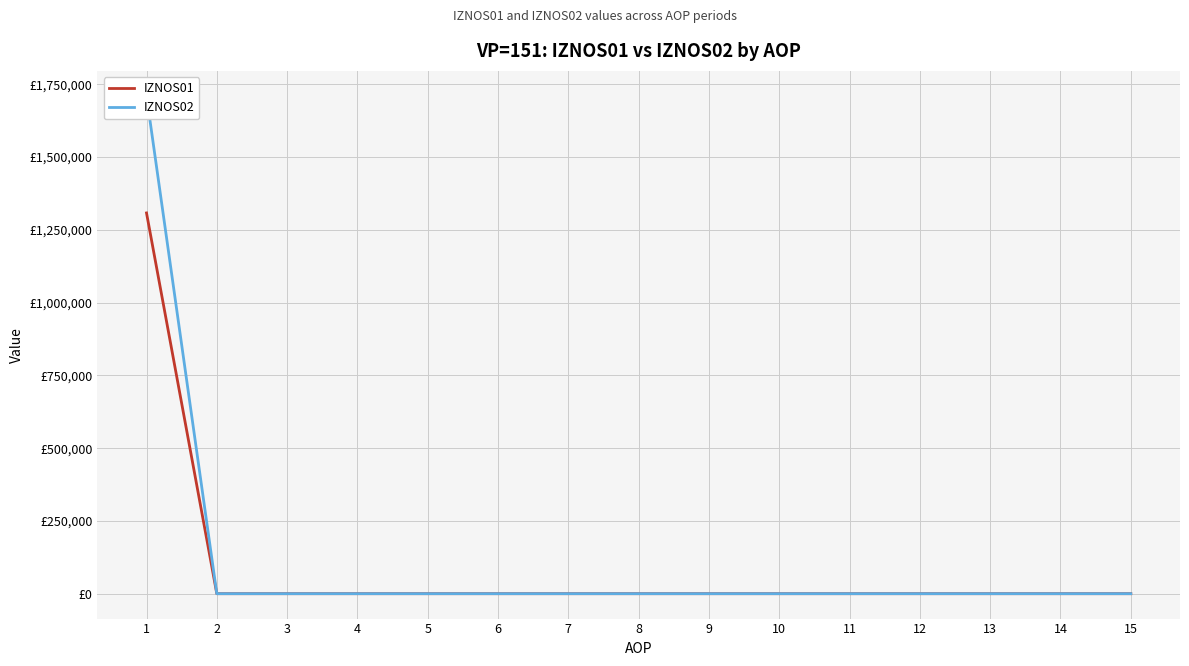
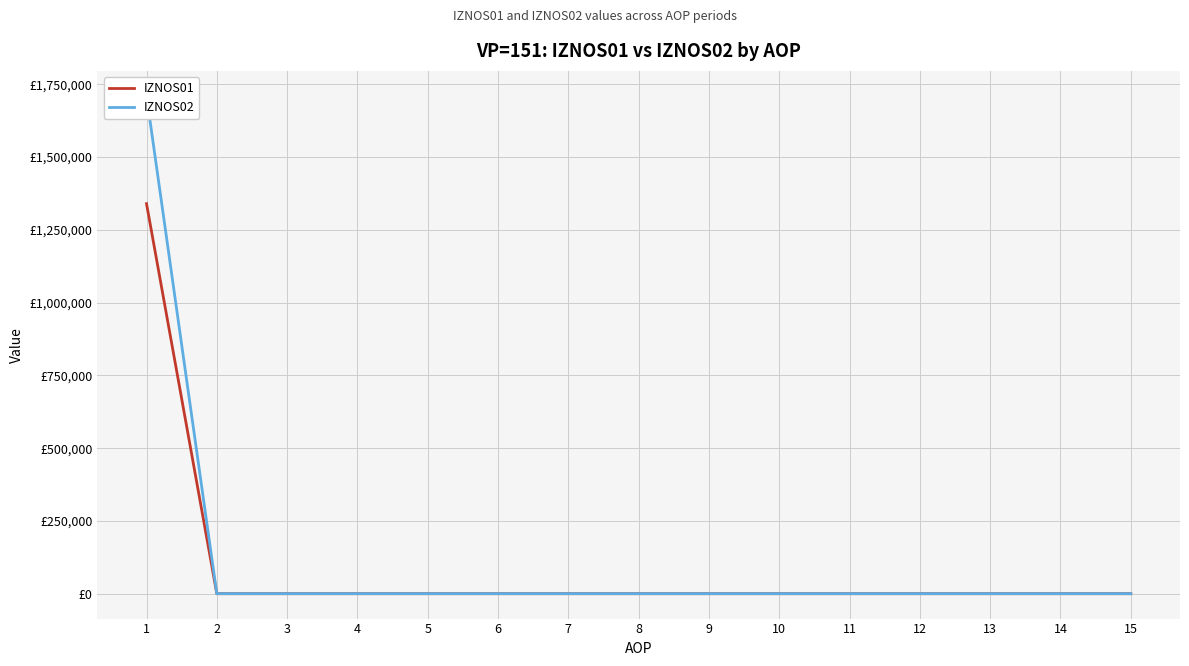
IZNOS01, 1: £1,310,000 -> £1,340,000
